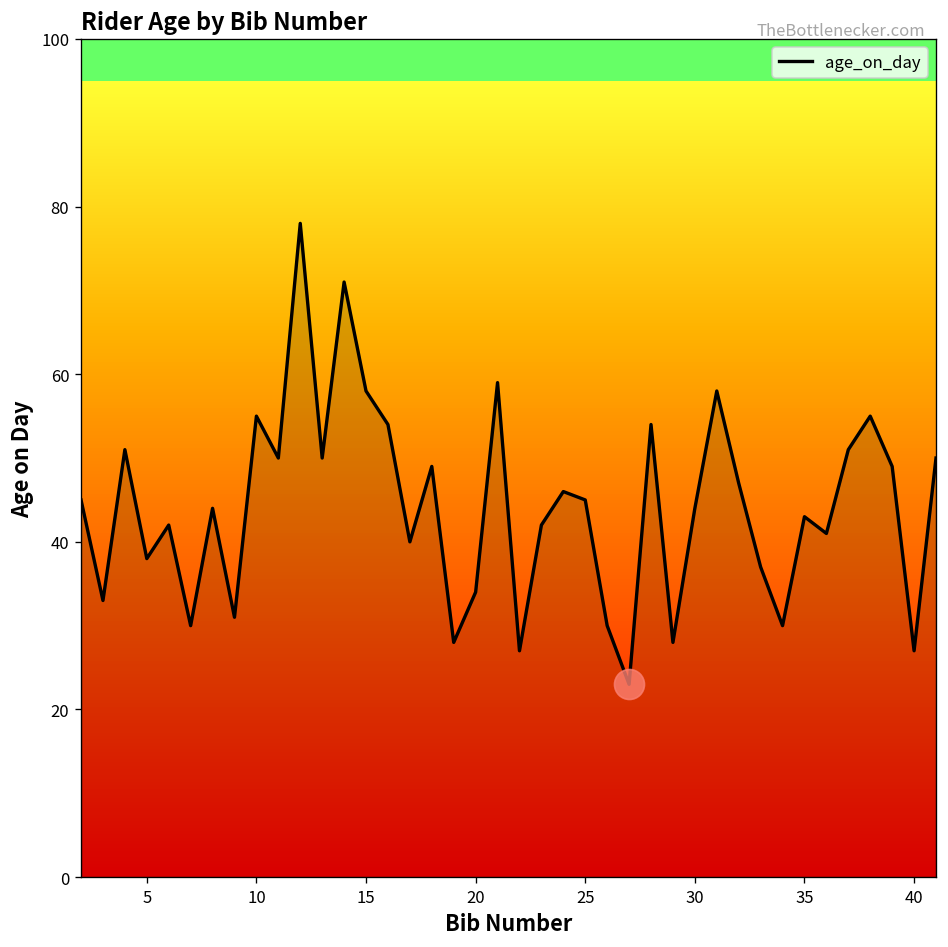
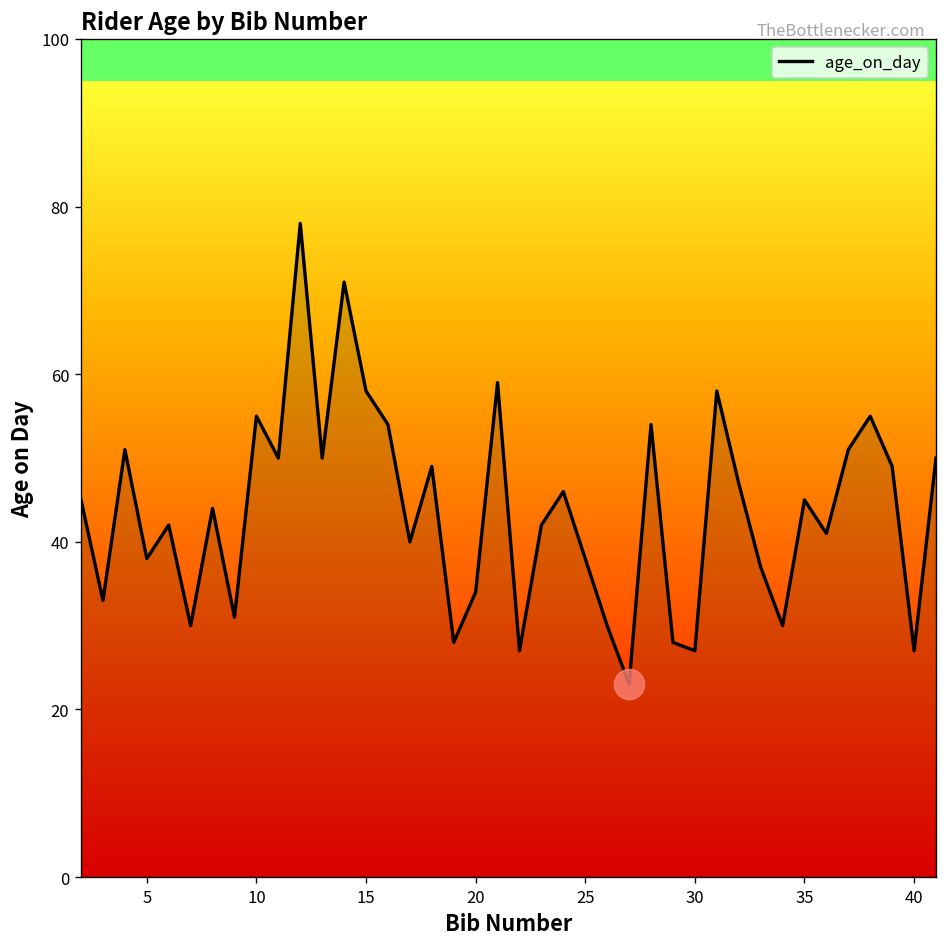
age_on_day, 25: 45 -> 38
age_on_day, 30: 44 -> 27
age_on_day, 35: 43 -> 45
